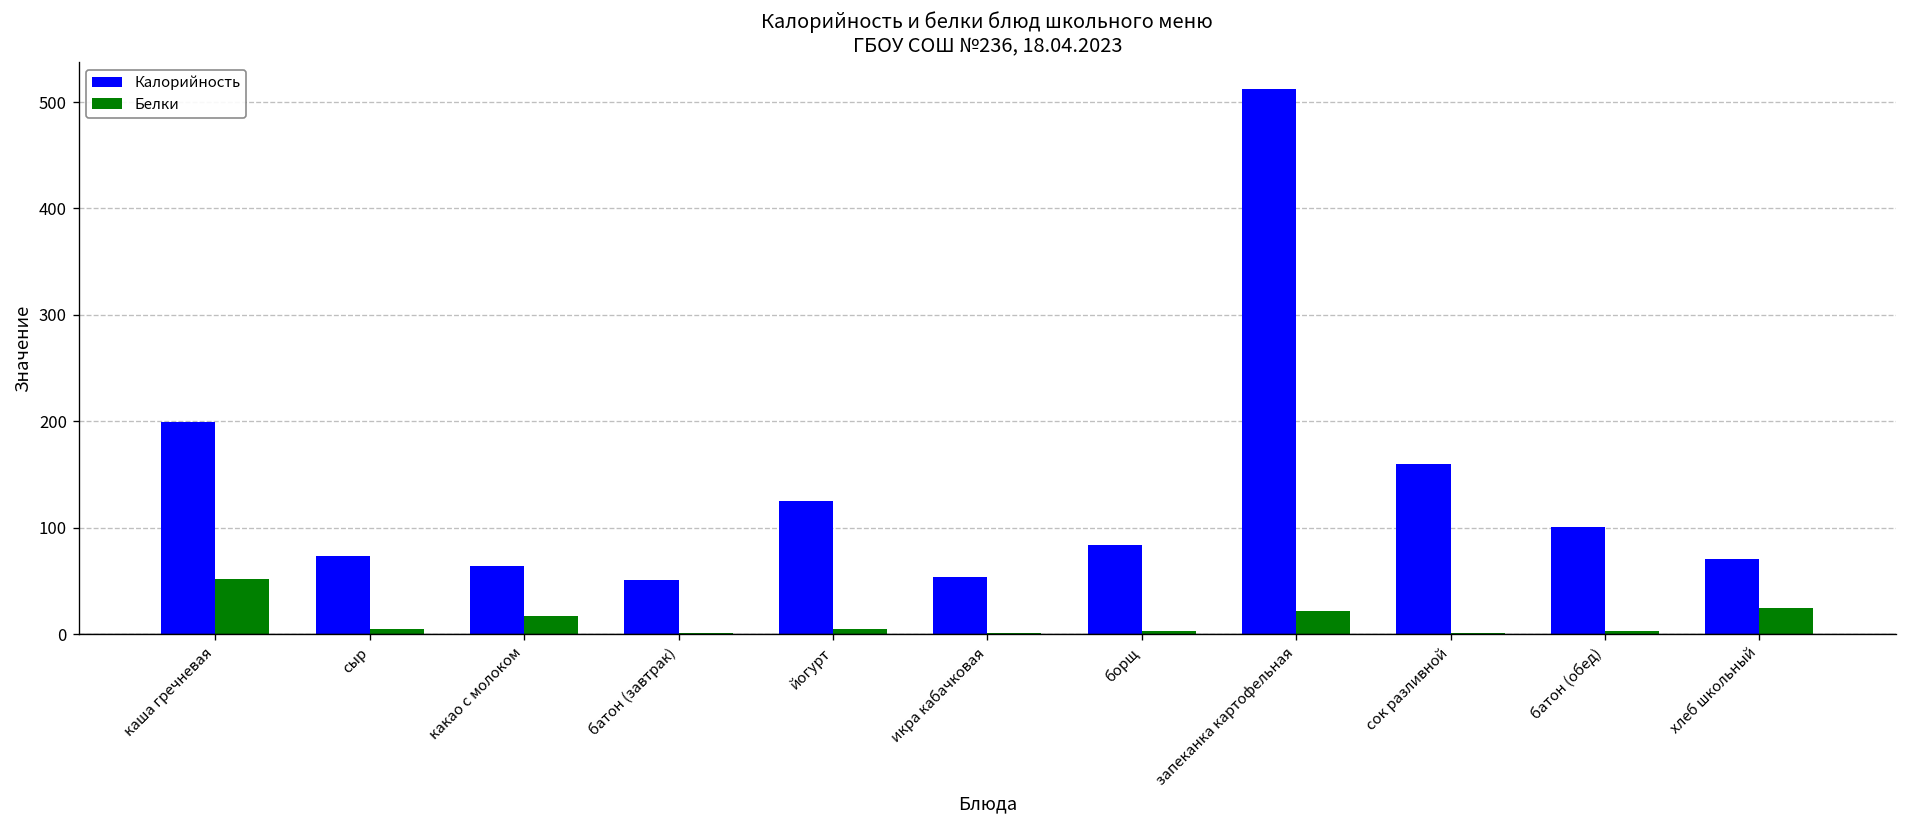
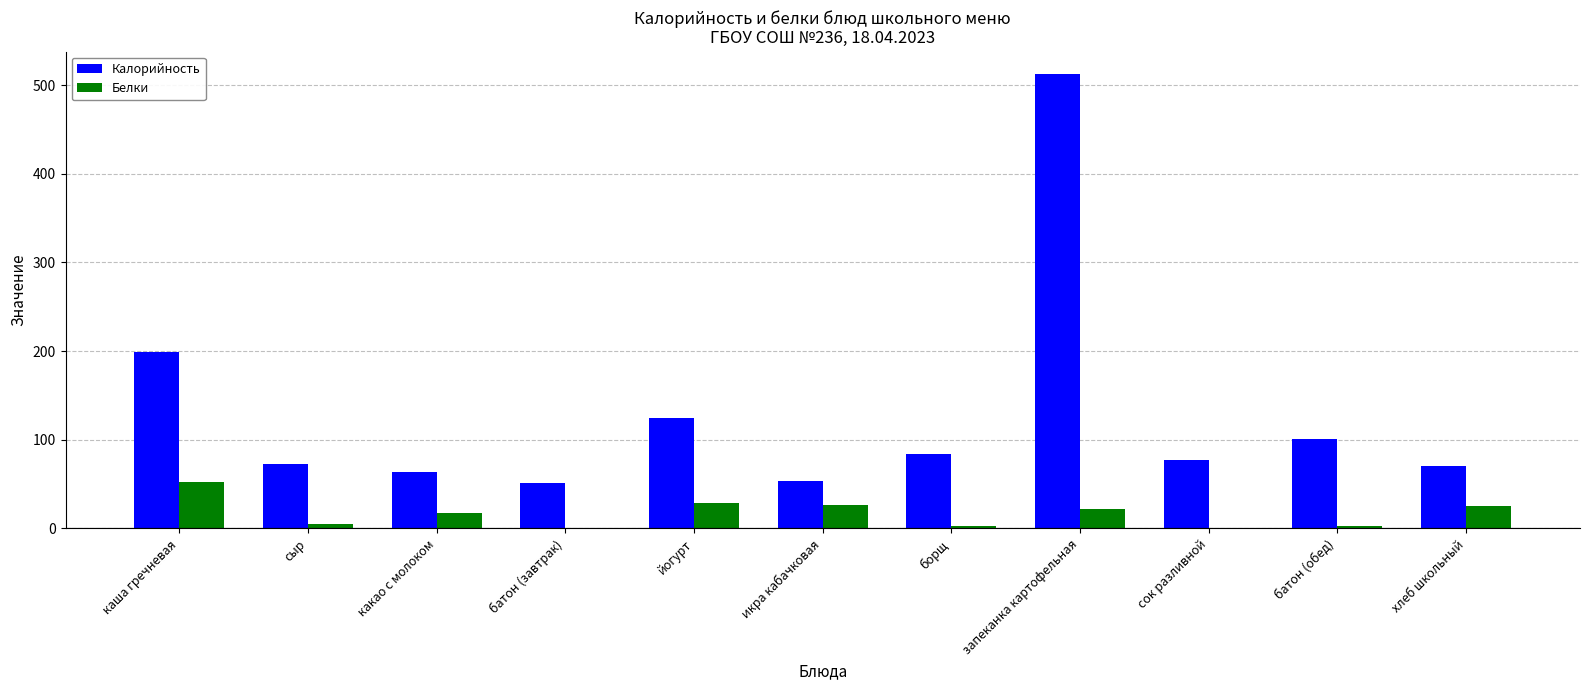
Белки, йогурт: 10 -> 30
Белки, икра кабачковая: 0 -> 30
Калорийность, сок разливной: 160 -> 80
